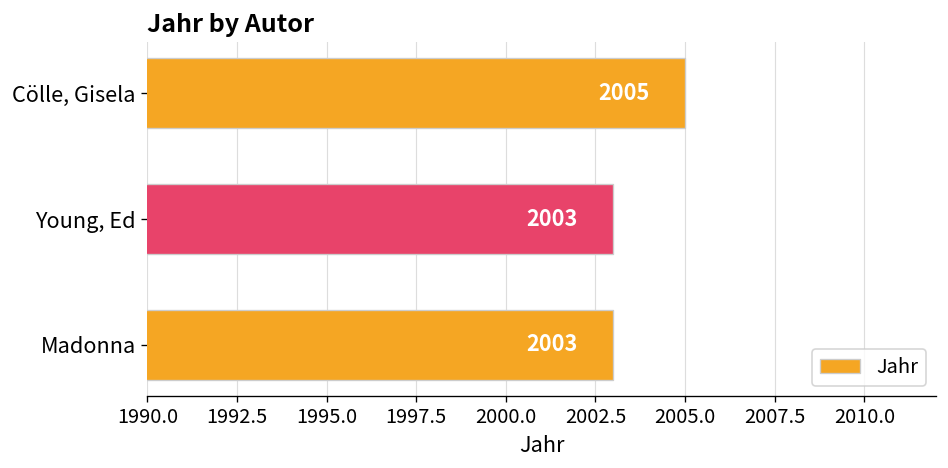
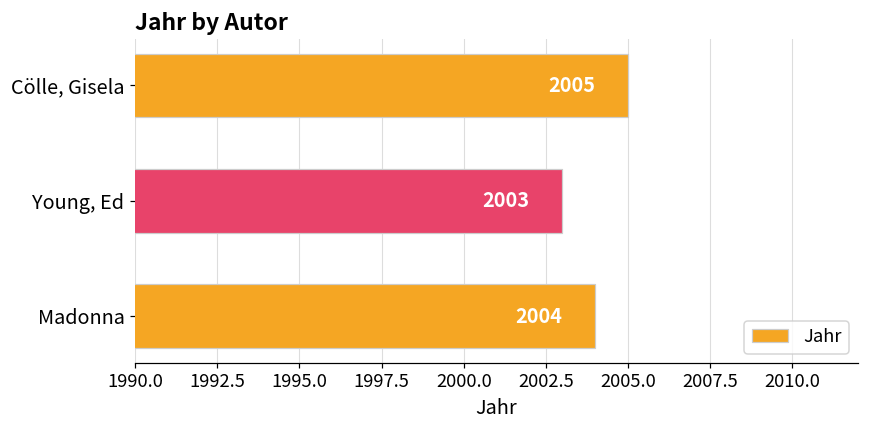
Madonna: 2003 -> 2004
